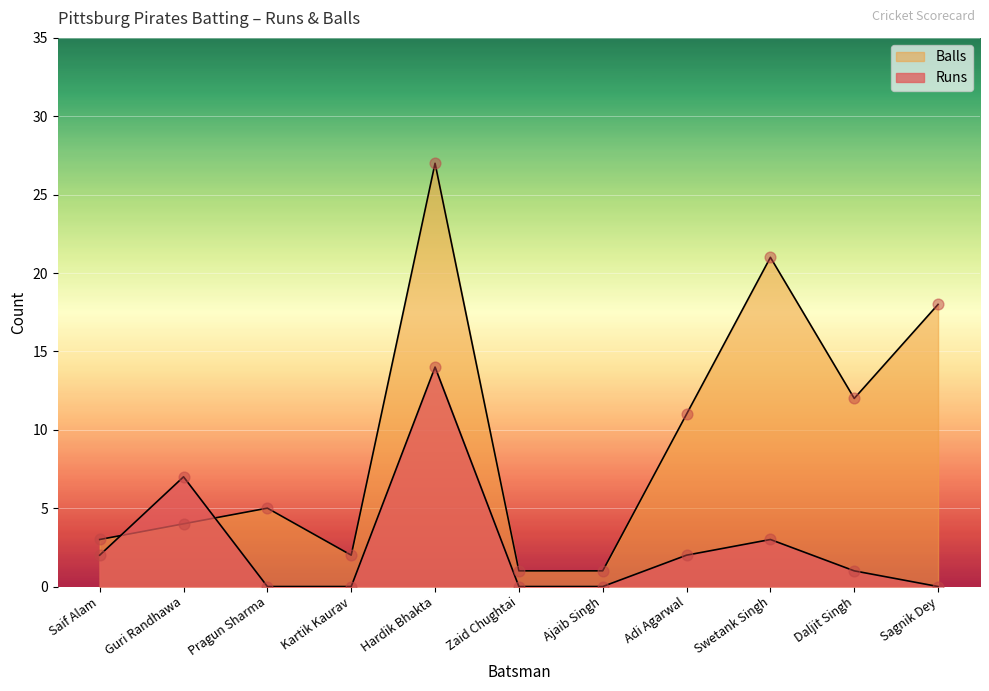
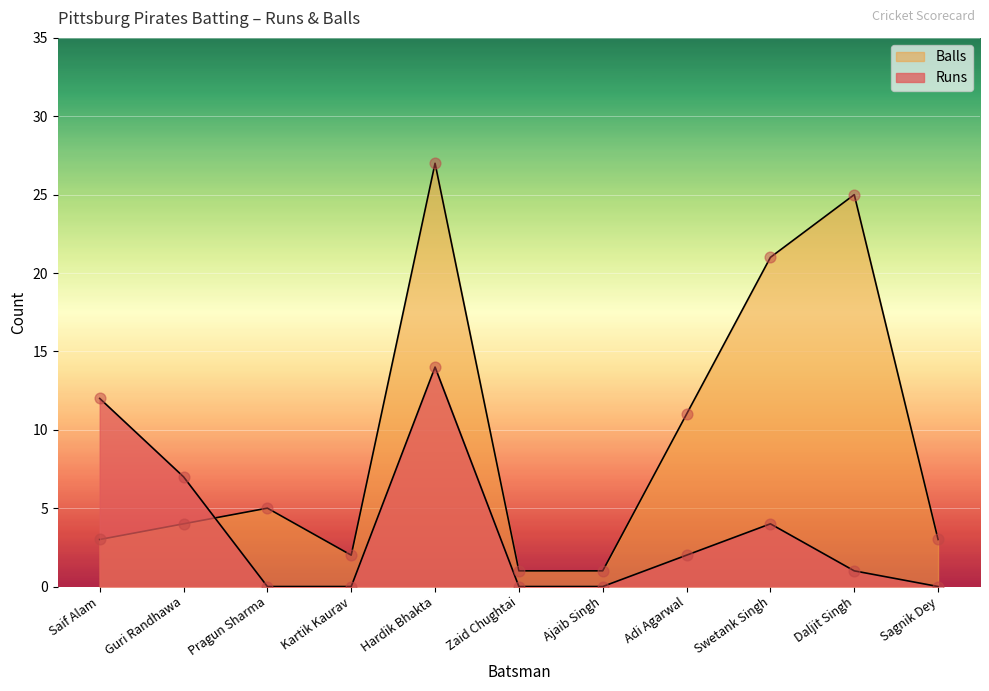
Runs, Saif Alam: 2 -> 12
Runs, Swetank Singh: 3 -> 4
Balls, Daljit Singh: 12 -> 25
Balls, Sagnik Dey: 18 -> 3
